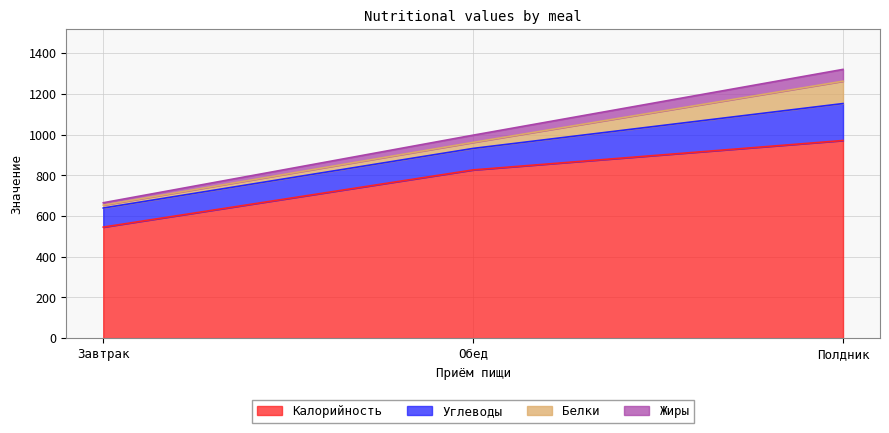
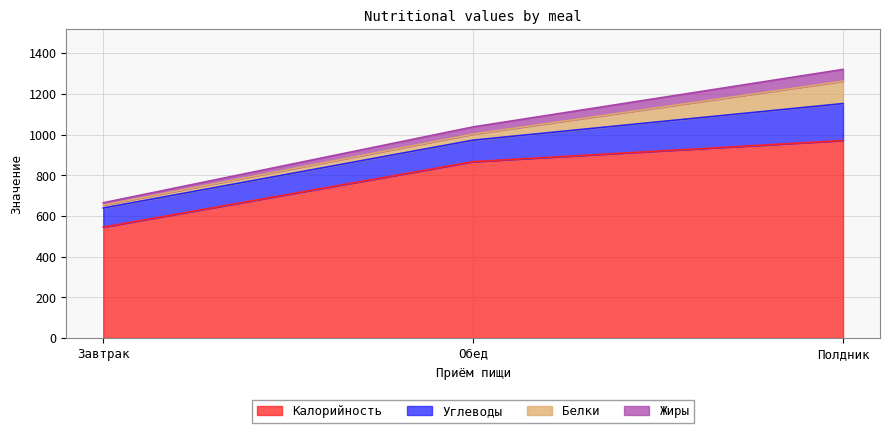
Калорийность, Обед: 830 -> 870
